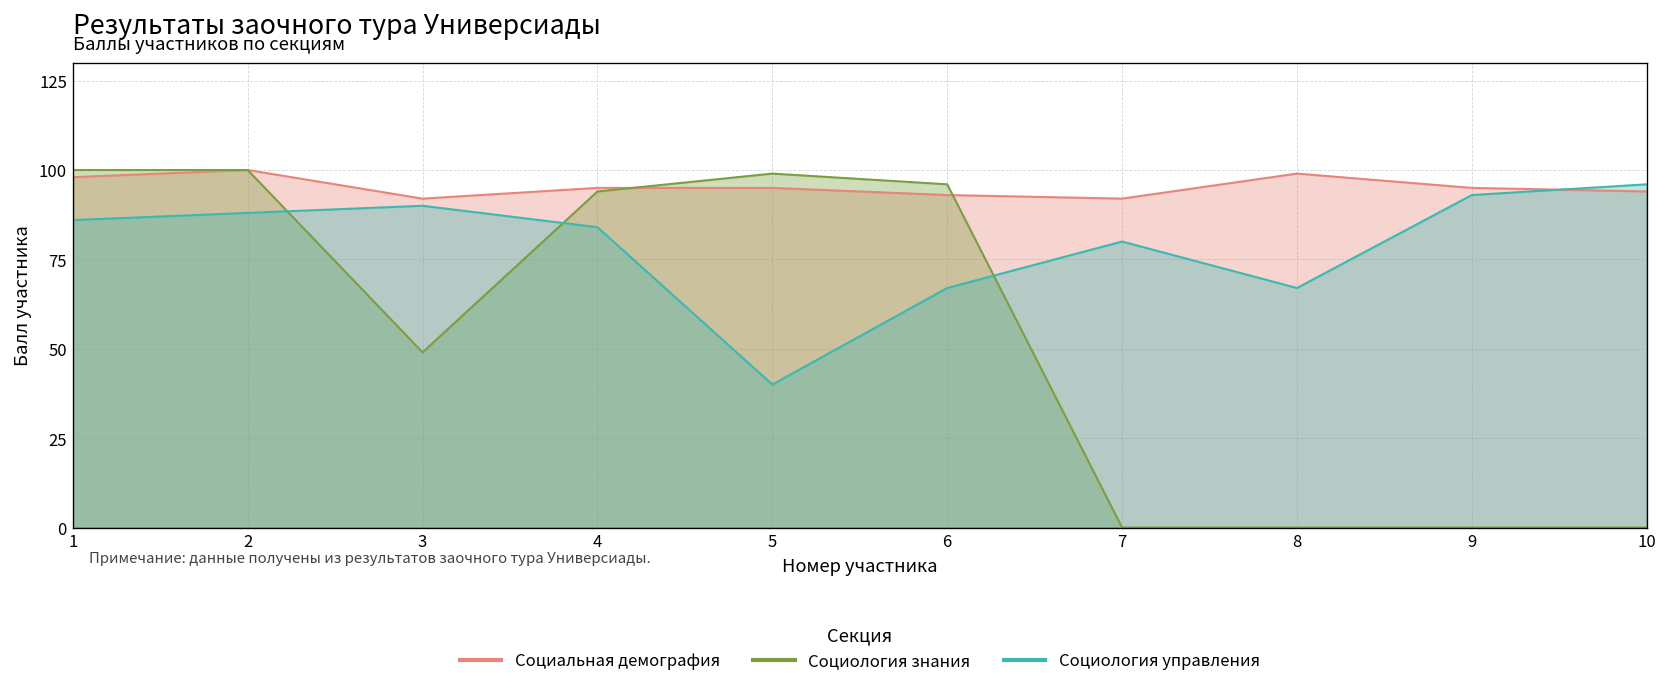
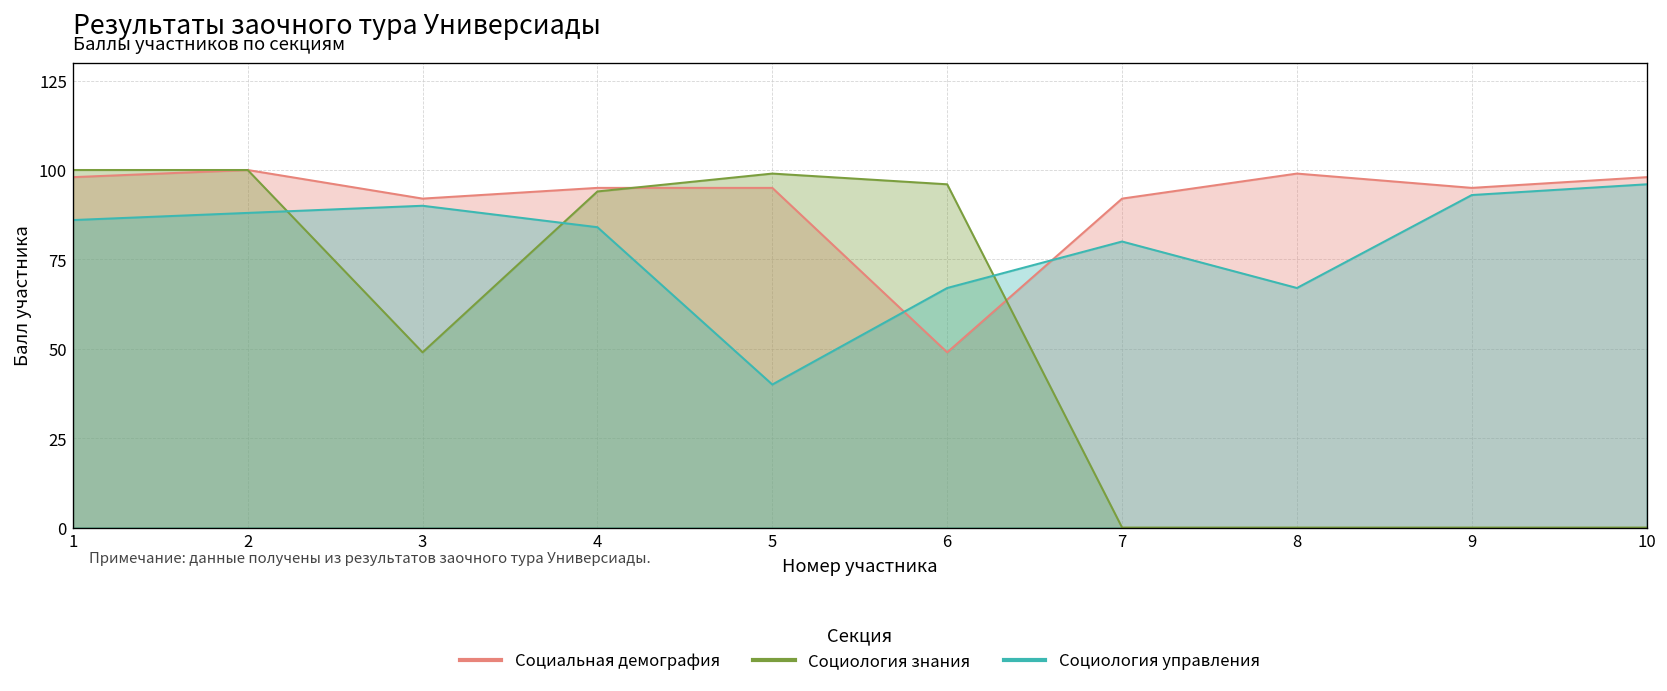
Социальная демография, 6: 93 -> 49
Социальная демография, 10: 94 -> 98
